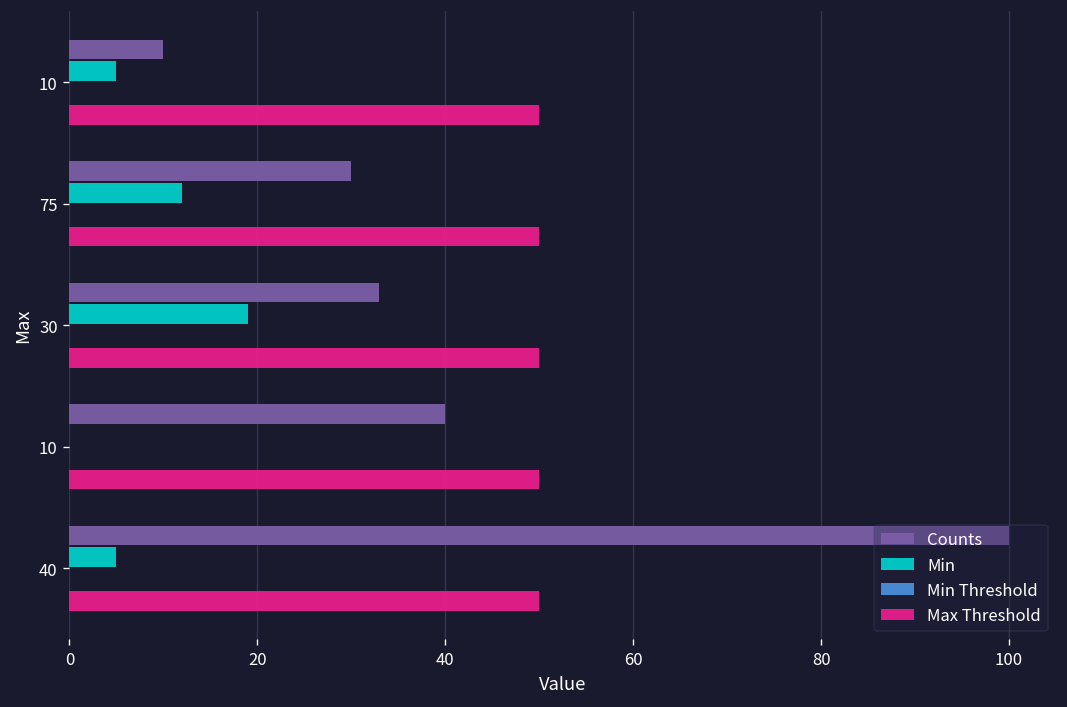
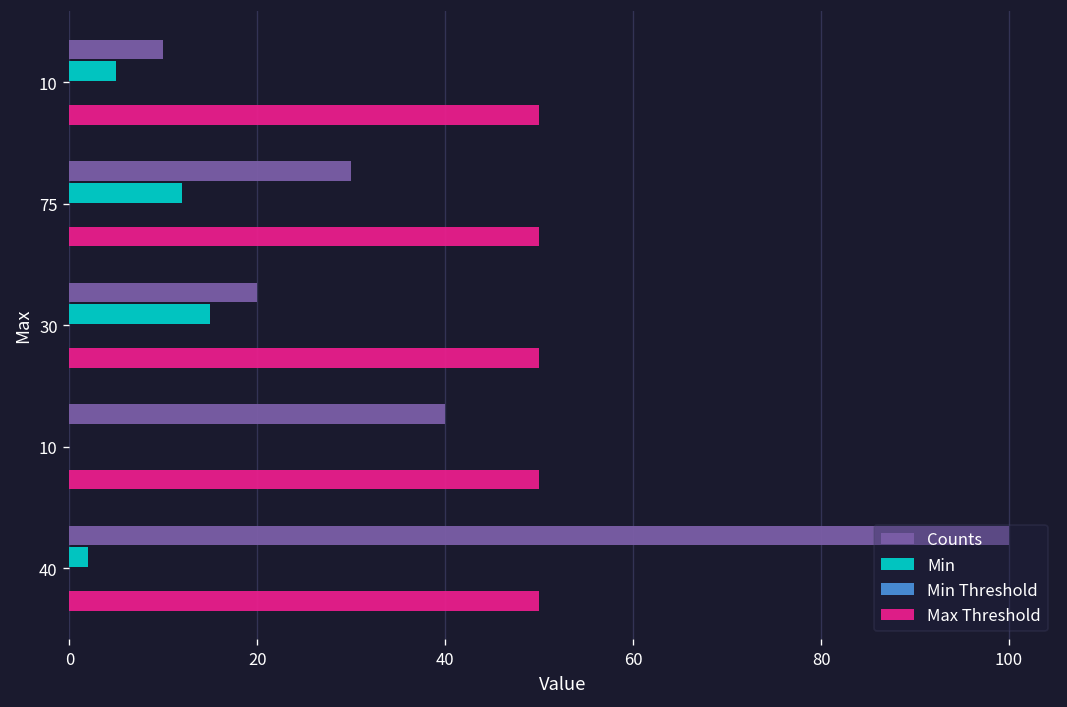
Counts, 30: 33 -> 20
Min, 30: 19 -> 15
Min, 40: 5 -> 2
